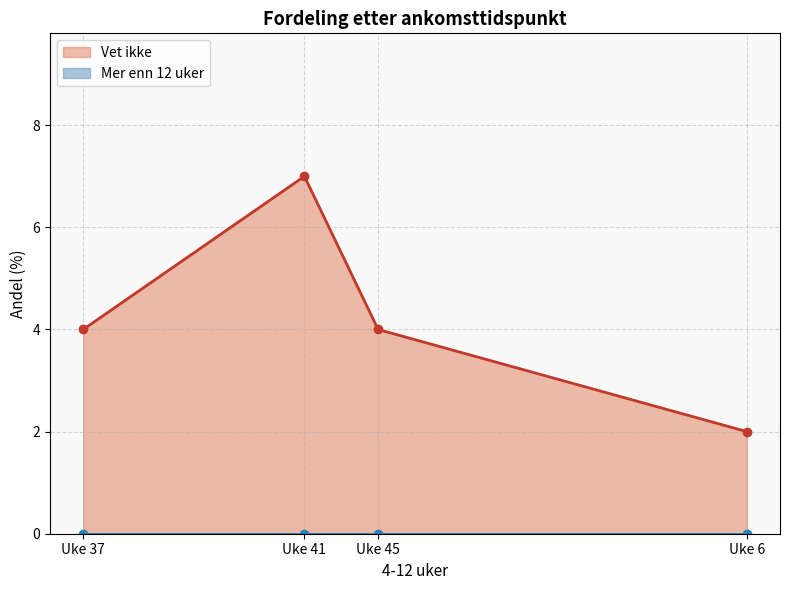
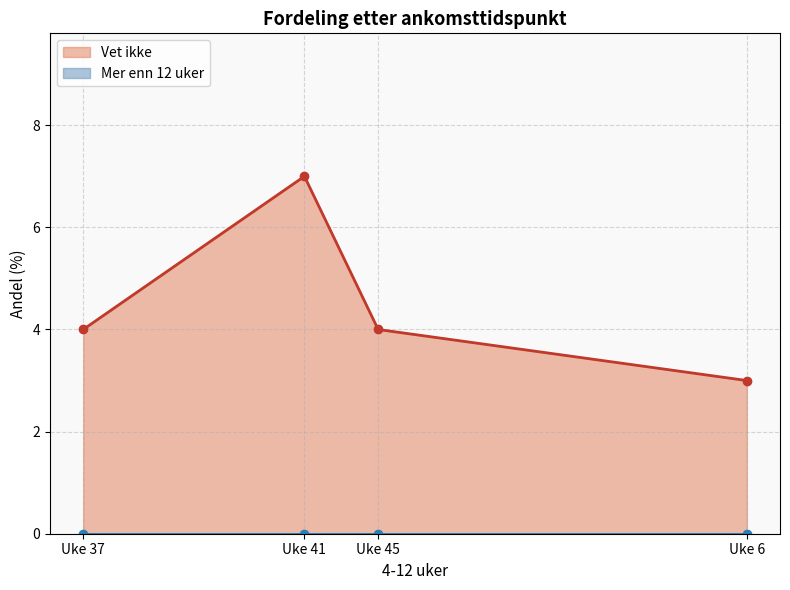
Vet ikke, Uke 6: 2 -> 3
